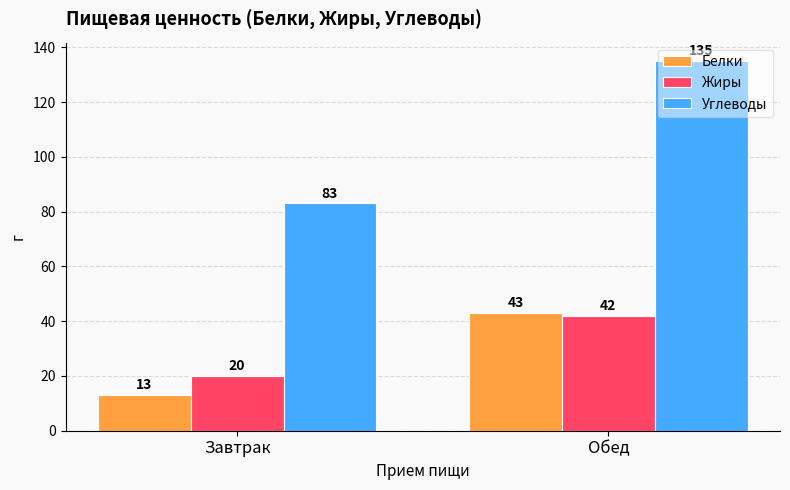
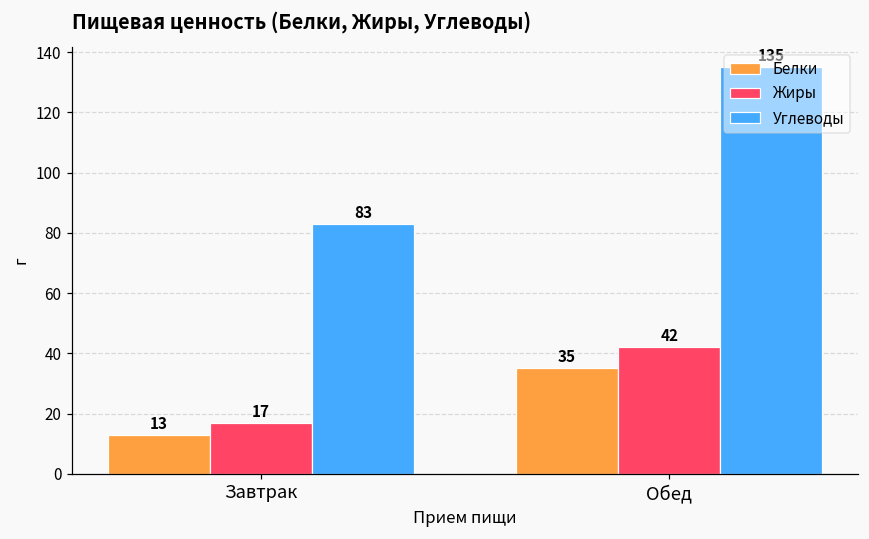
Жиры, Завтрак: 20 -> 17
Белки, Обед: 43 -> 35
